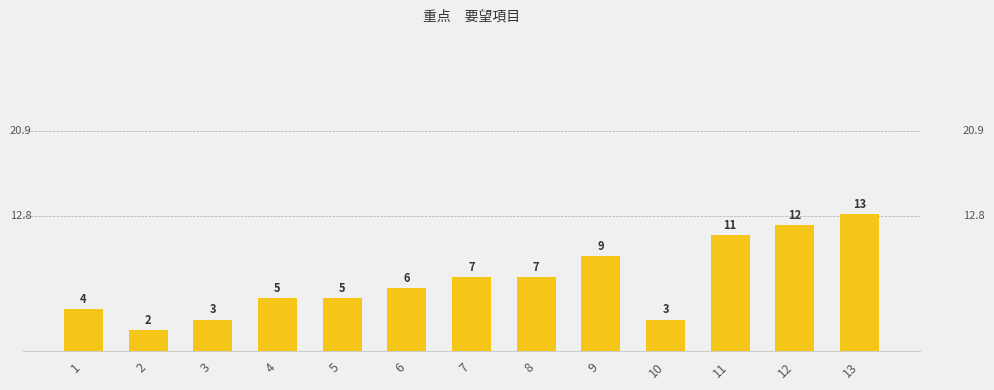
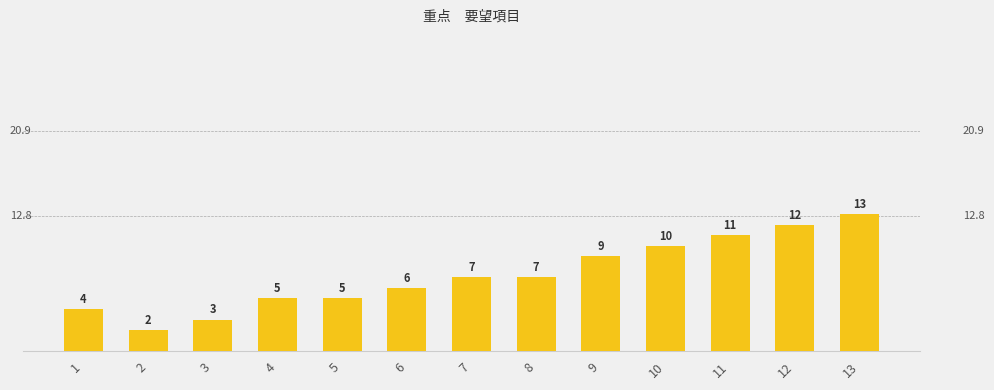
10: 3 -> 10
